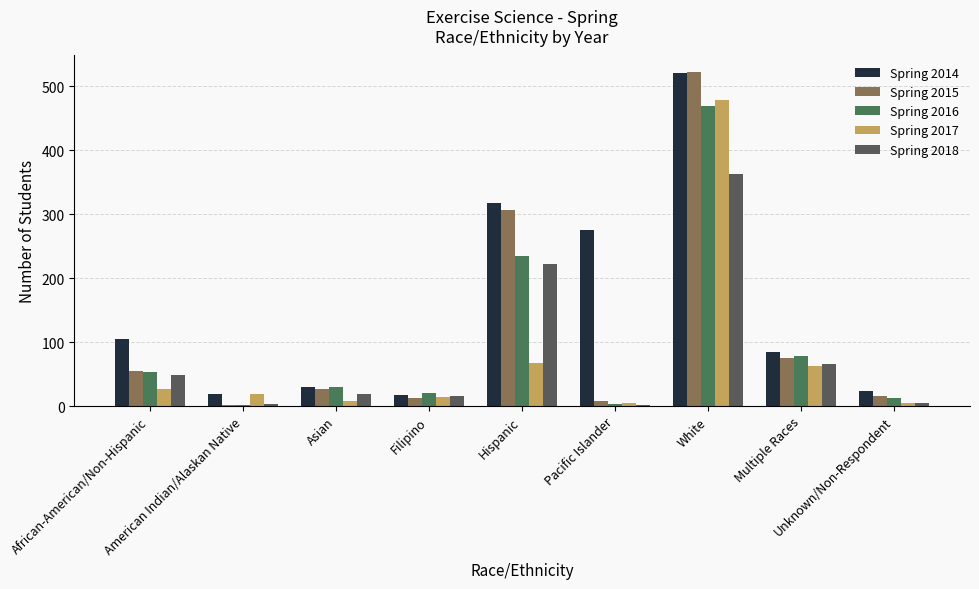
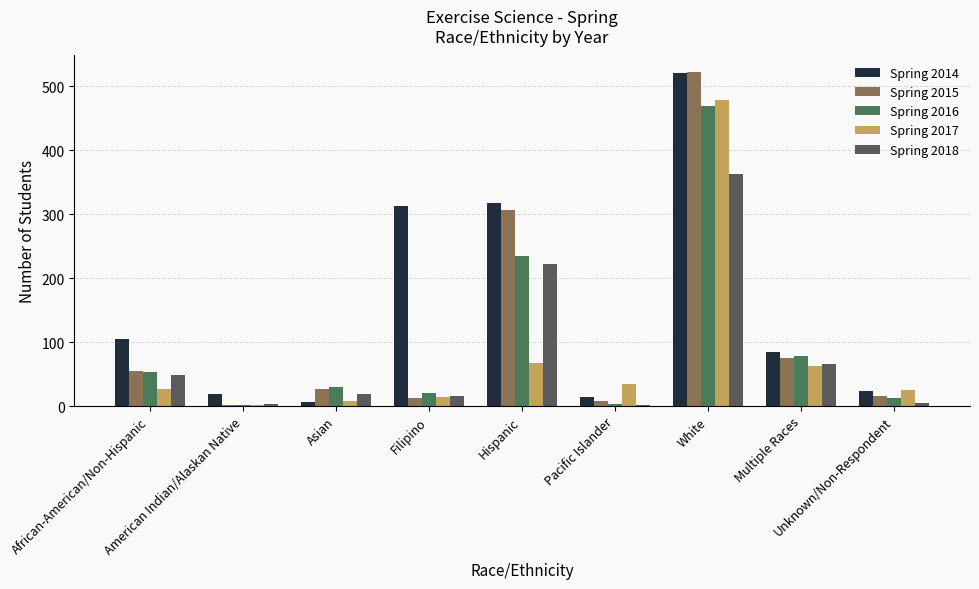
Spring 2017, American Indian/Alaskan Native: 20 -> 0
Spring 2014, Asian: 30 -> 10
Spring 2014, Filipino: 20 -> 310
Spring 2014, Pacific Islander: 280 -> 10
Spring 2017, Pacific Islander: 10 -> 40
Spring 2017, Unknown/Non-Respondent: 10 -> 30
